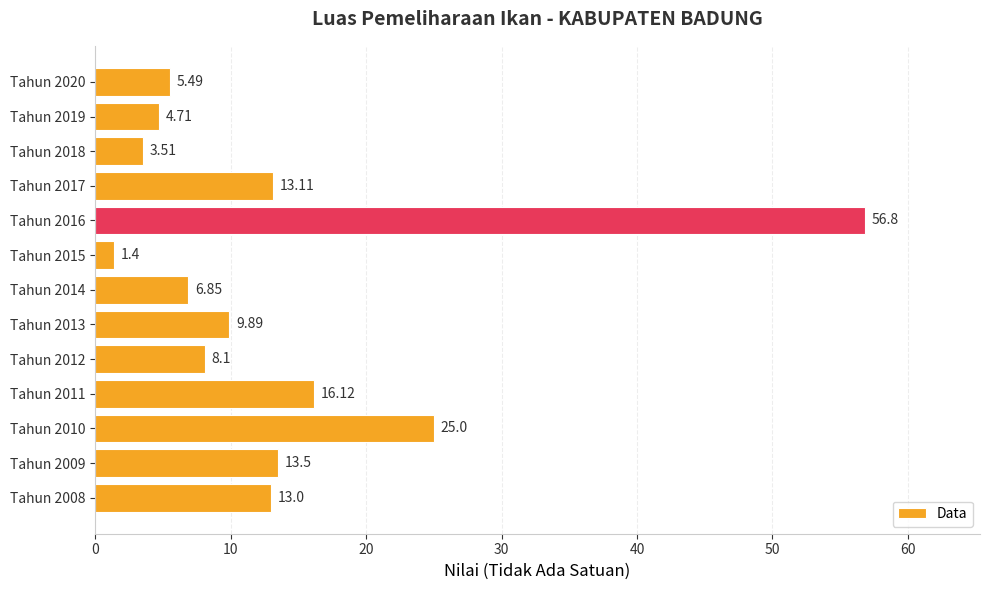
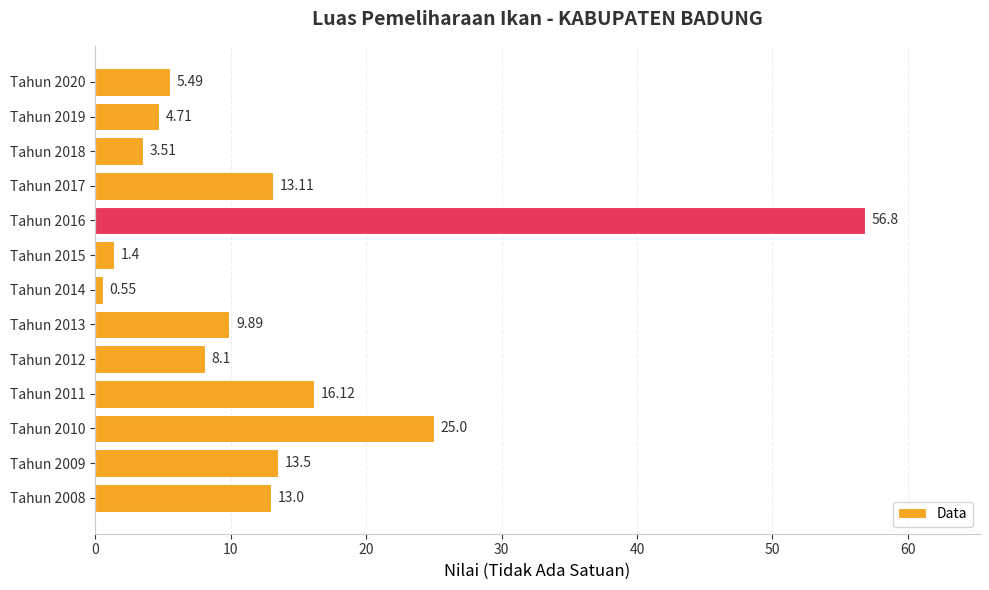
Tahun 2014: 6.85 -> 0.55
